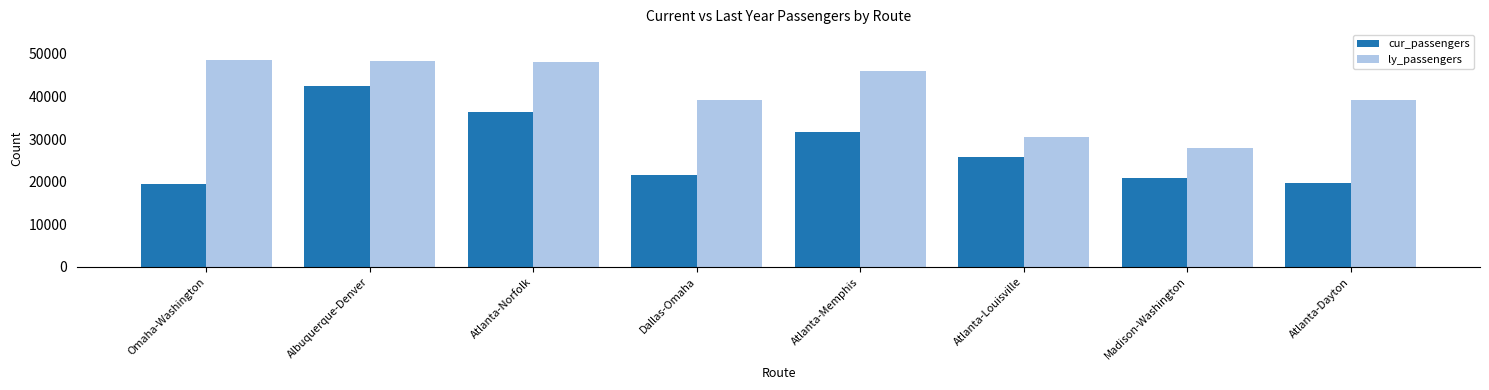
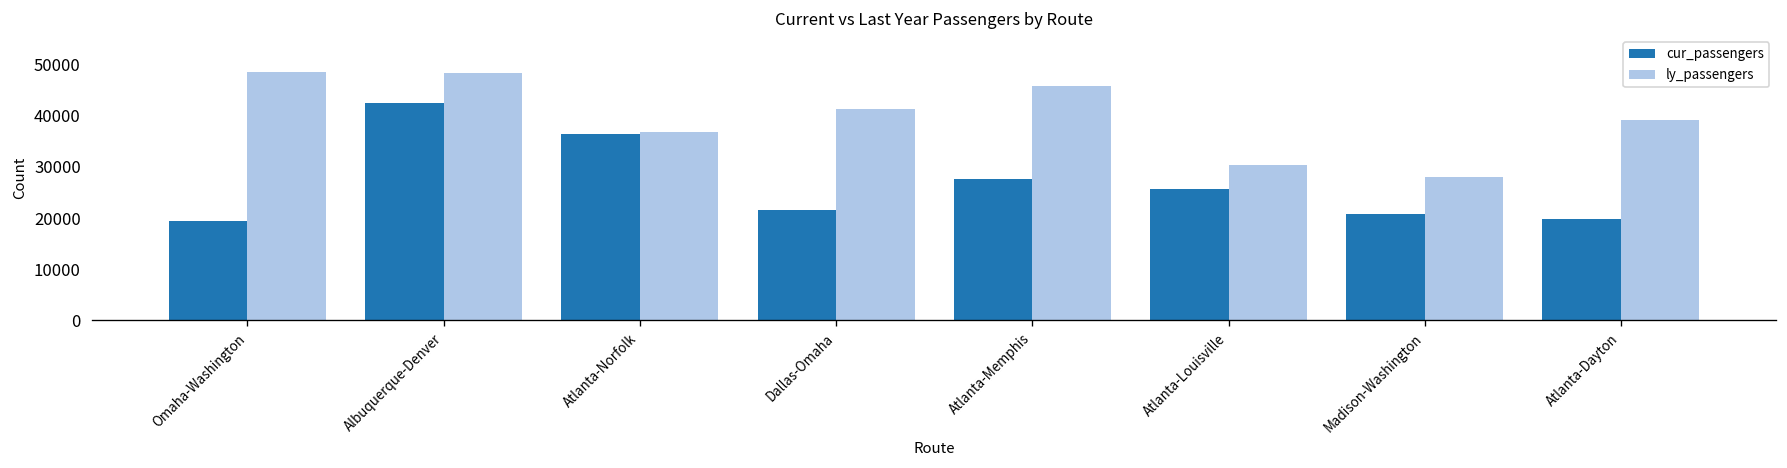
ly_passengers, Atlanta-Norfolk: 48000 -> 37000
ly_passengers, Dallas-Omaha: 39000 -> 41000
cur_passengers, Atlanta-Memphis: 32000 -> 28000
